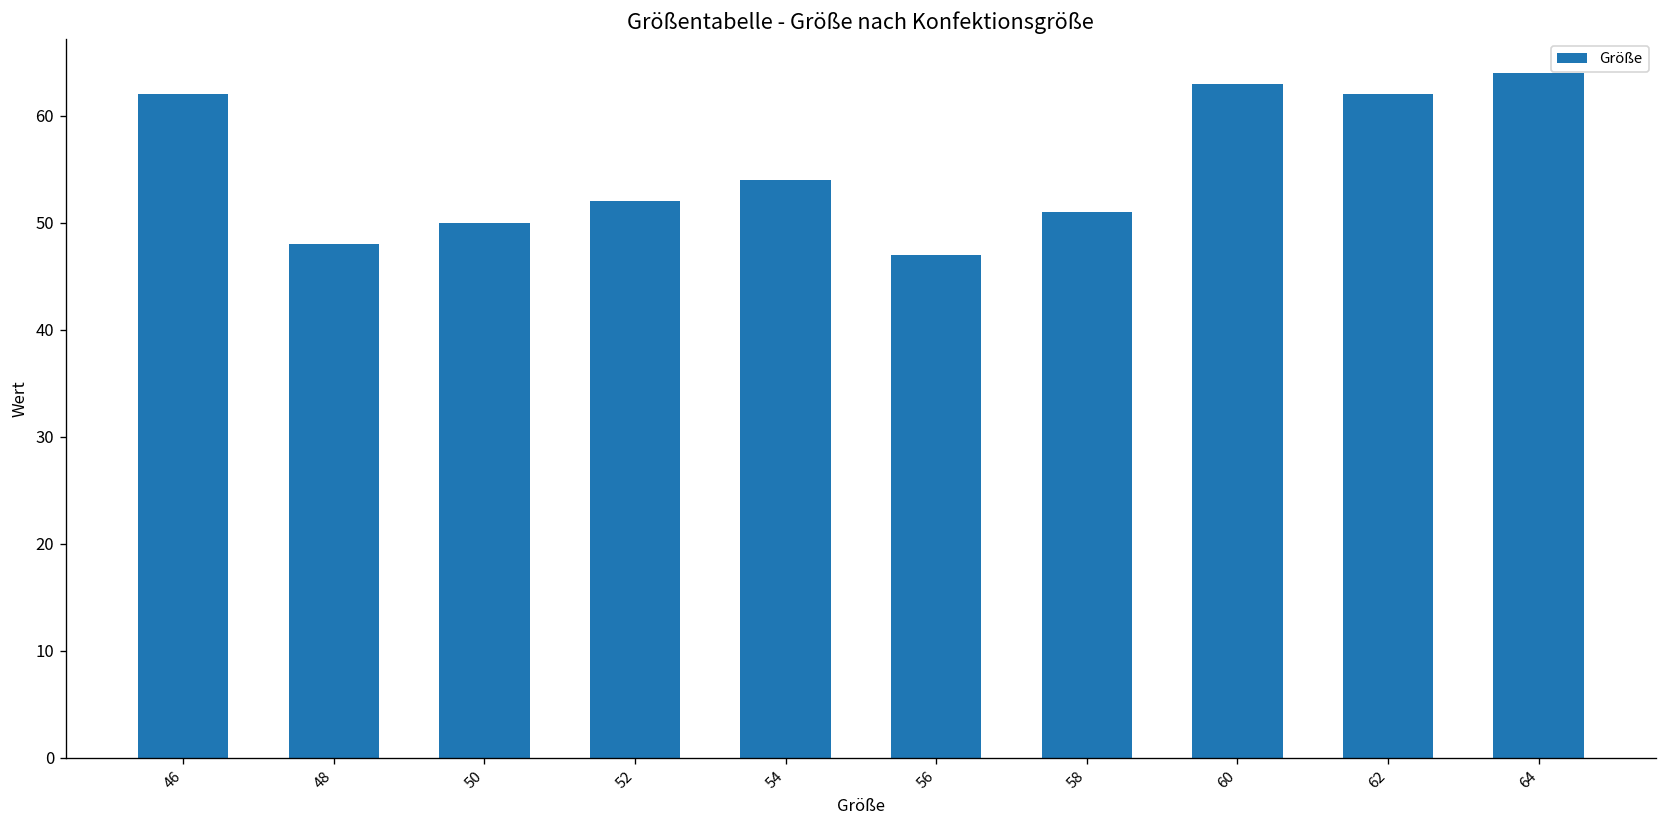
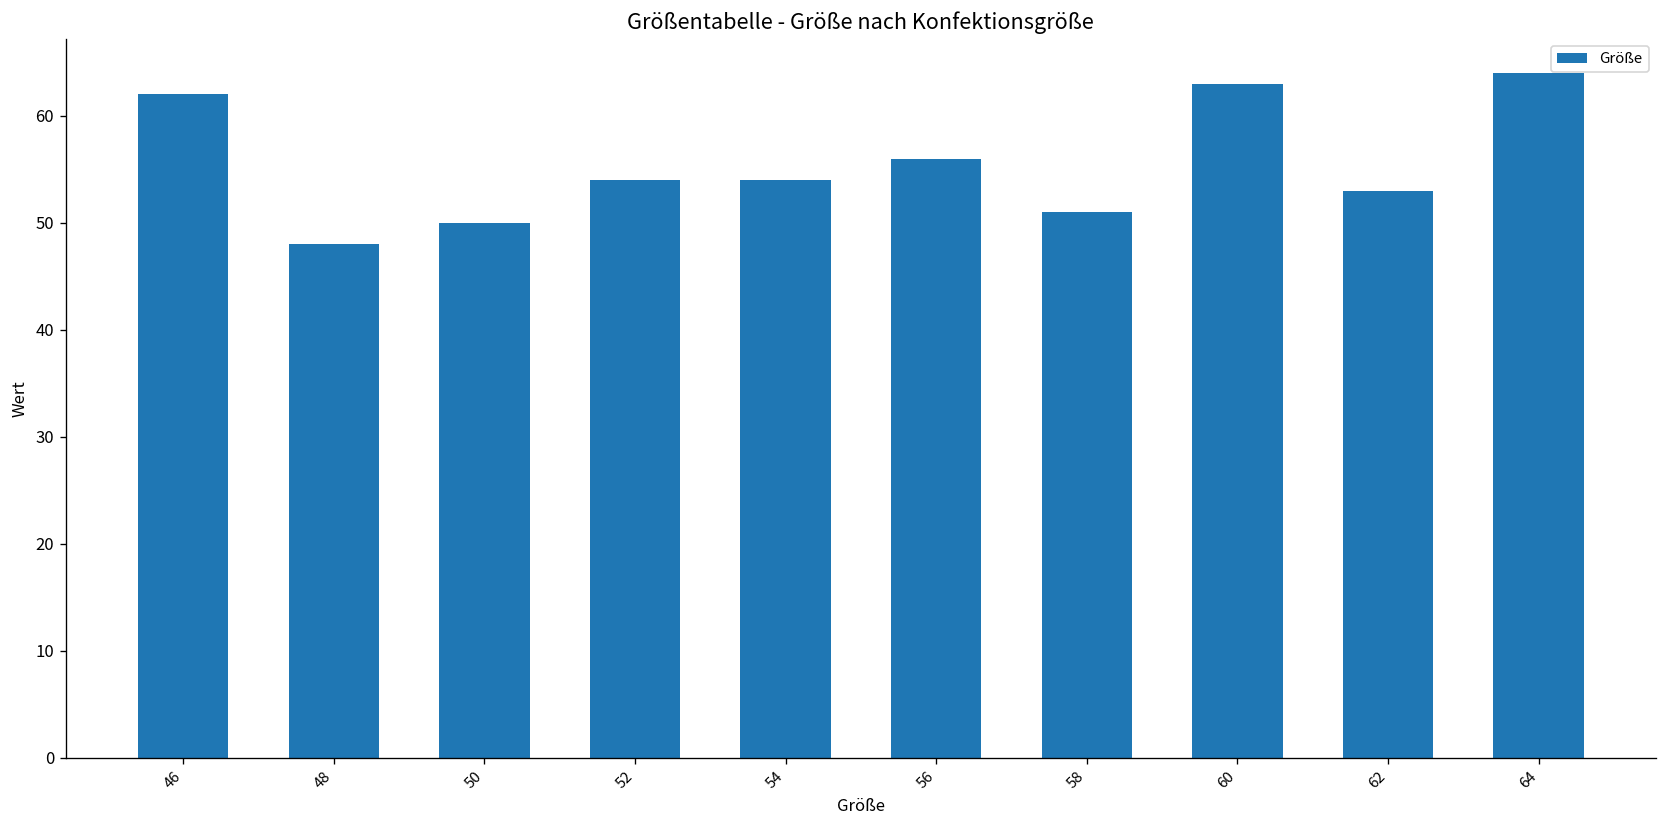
52: 52 -> 54
56: 47 -> 56
62: 62 -> 53
